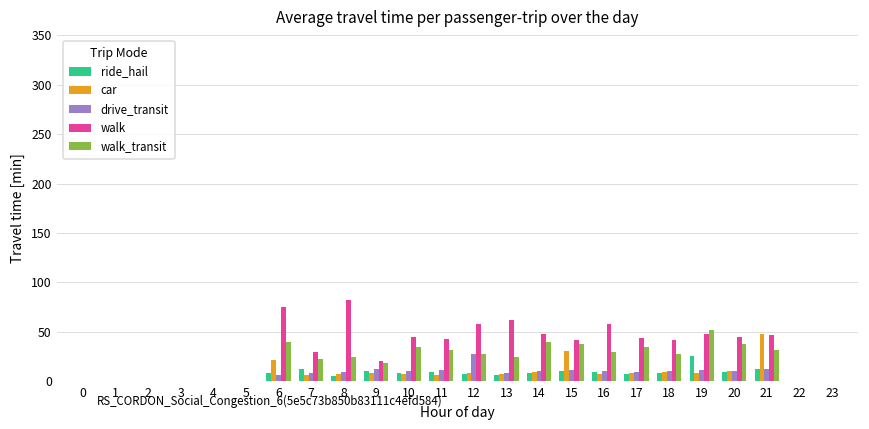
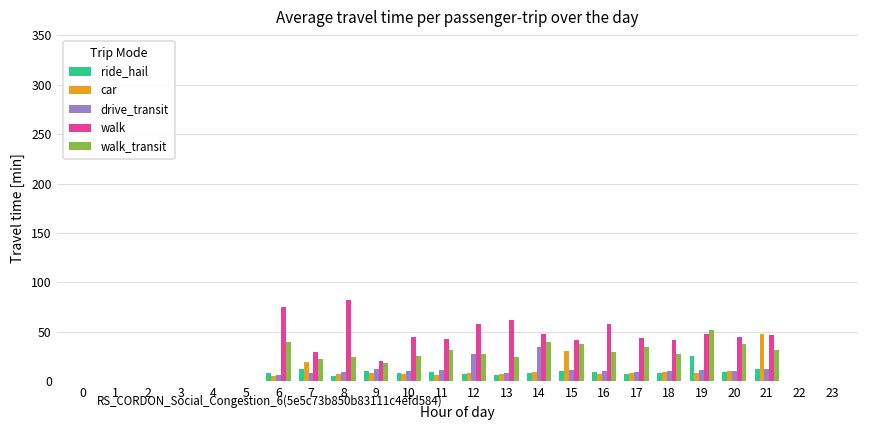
car, 6: 20 -> 10
car, 7: 10 -> 20
walk_transit, 10: 40 -> 30
drive_transit, 14: 10 -> 40
